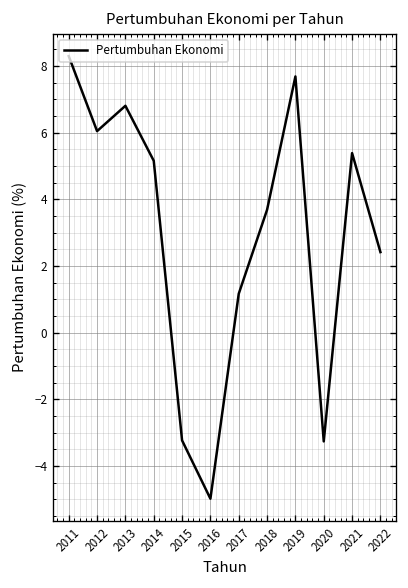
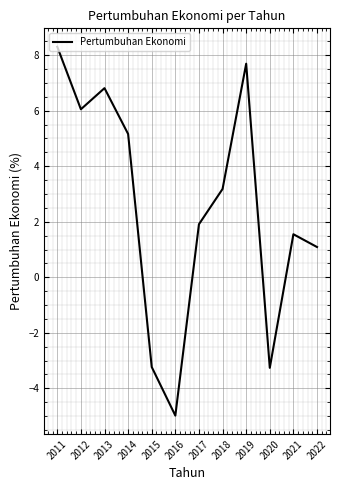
2017: 1.2 -> 1.9
2018: 3.7 -> 3.2
2021: 5.4 -> 1.6
2022: 2.4 -> 1.1
